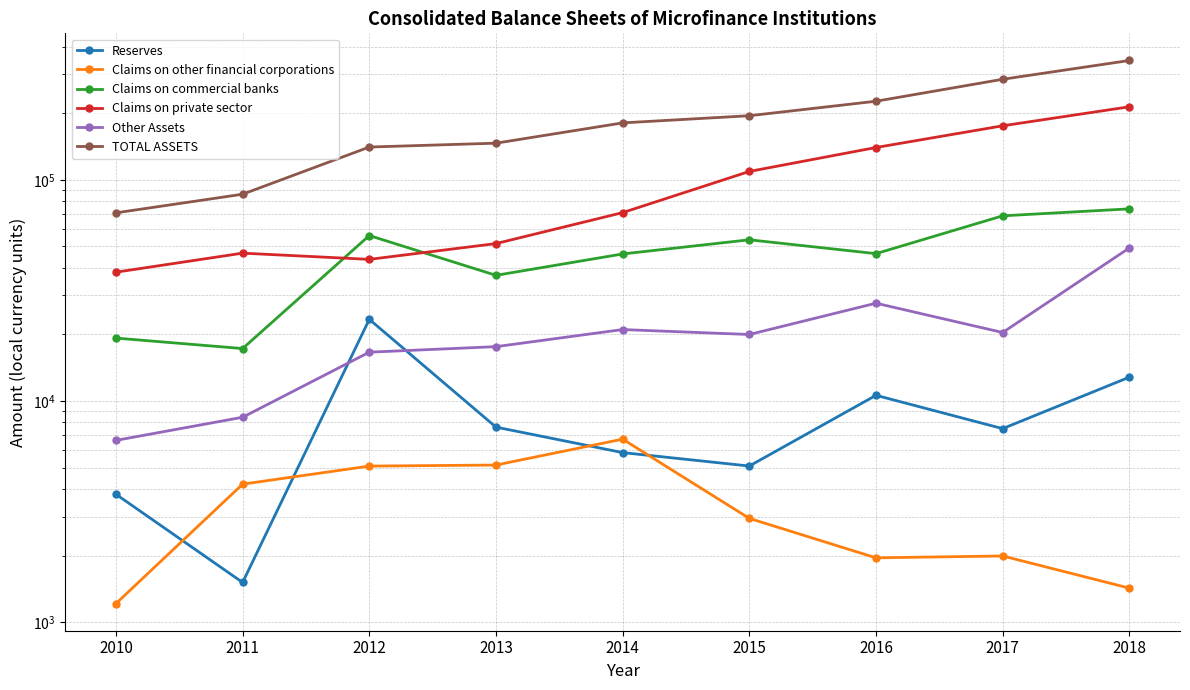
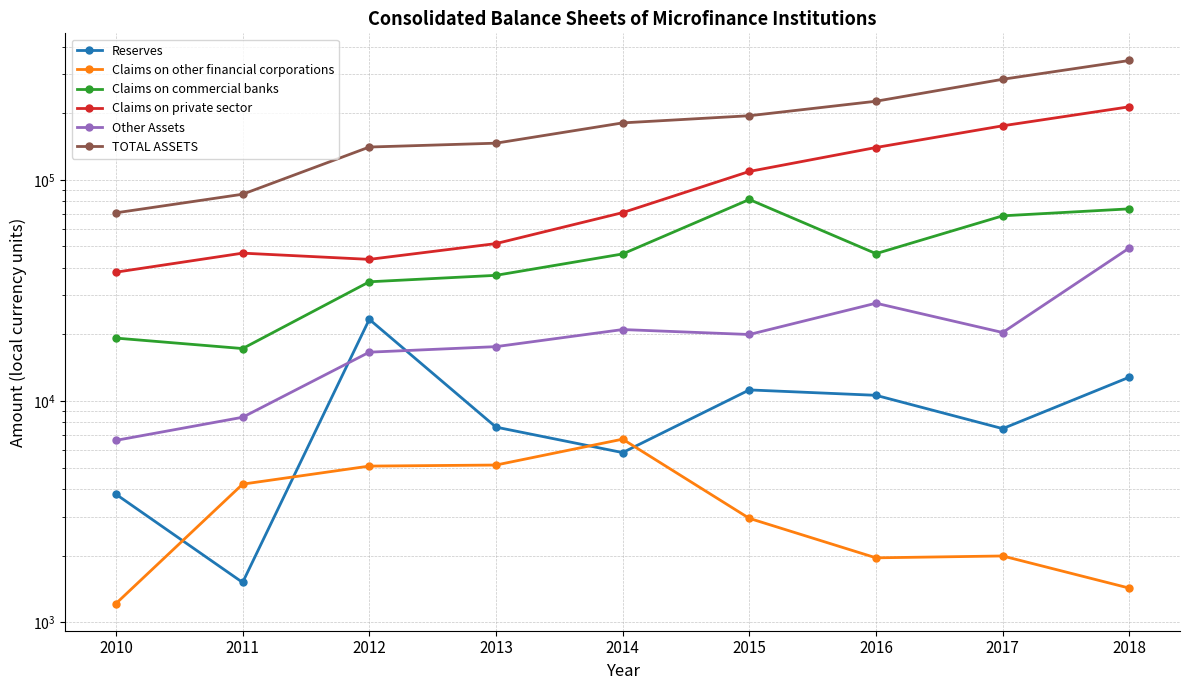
Claims on commercial banks, 2012: 56000 -> 35000
Reserves, 2015: 5100 -> 11000
Claims on commercial banks, 2015: 54000 -> 81000
